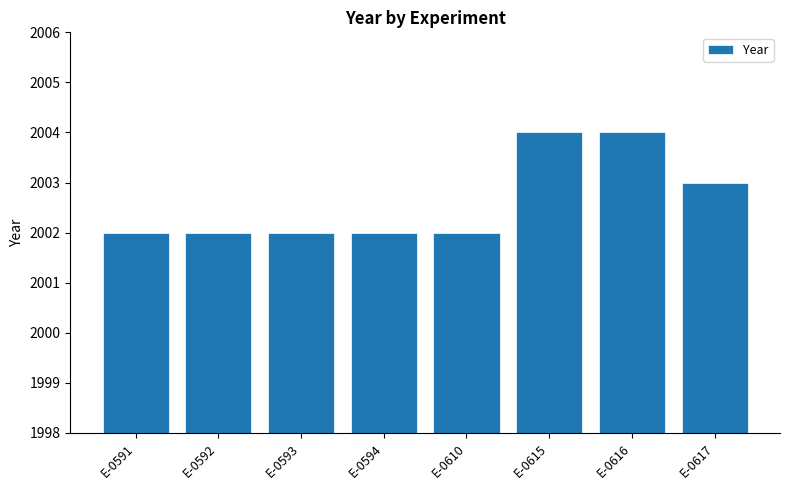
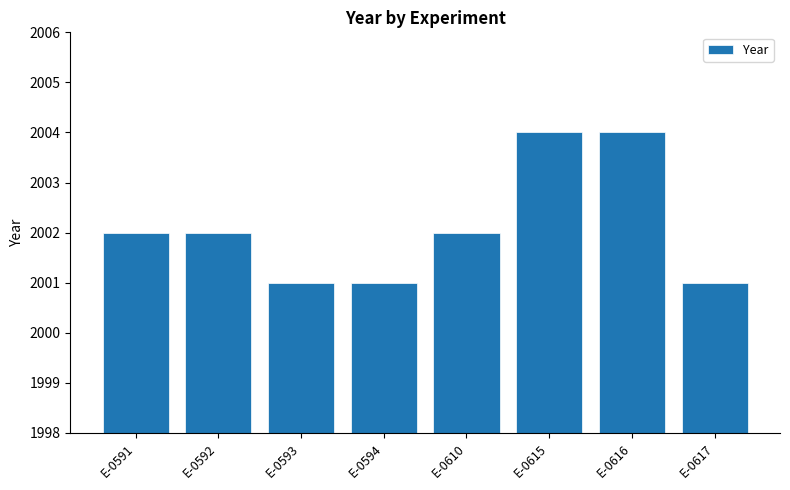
E-0593: 2002 -> 2001
E-0594: 2002 -> 2001
E-0617: 2003 -> 2001
